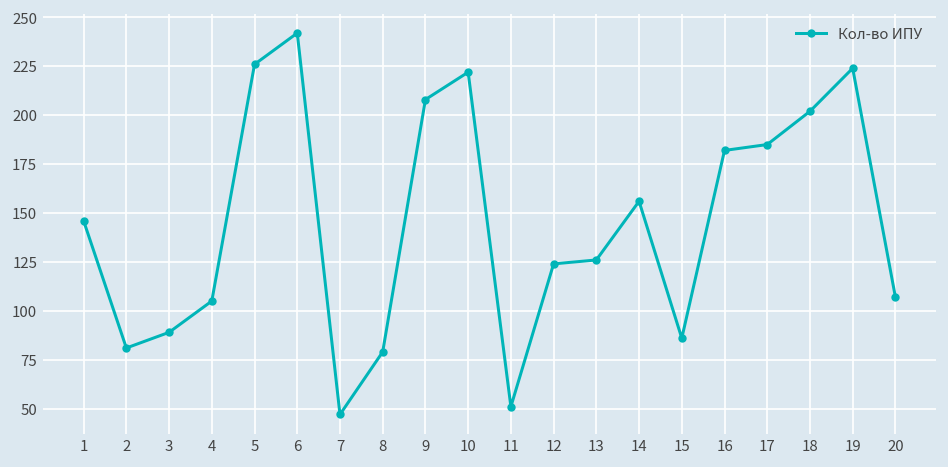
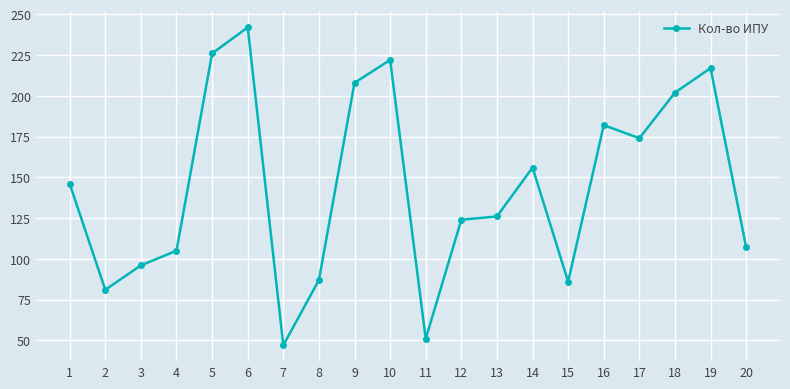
3: 89 -> 96
8: 79 -> 87
17: 185 -> 174
19: 224 -> 217
